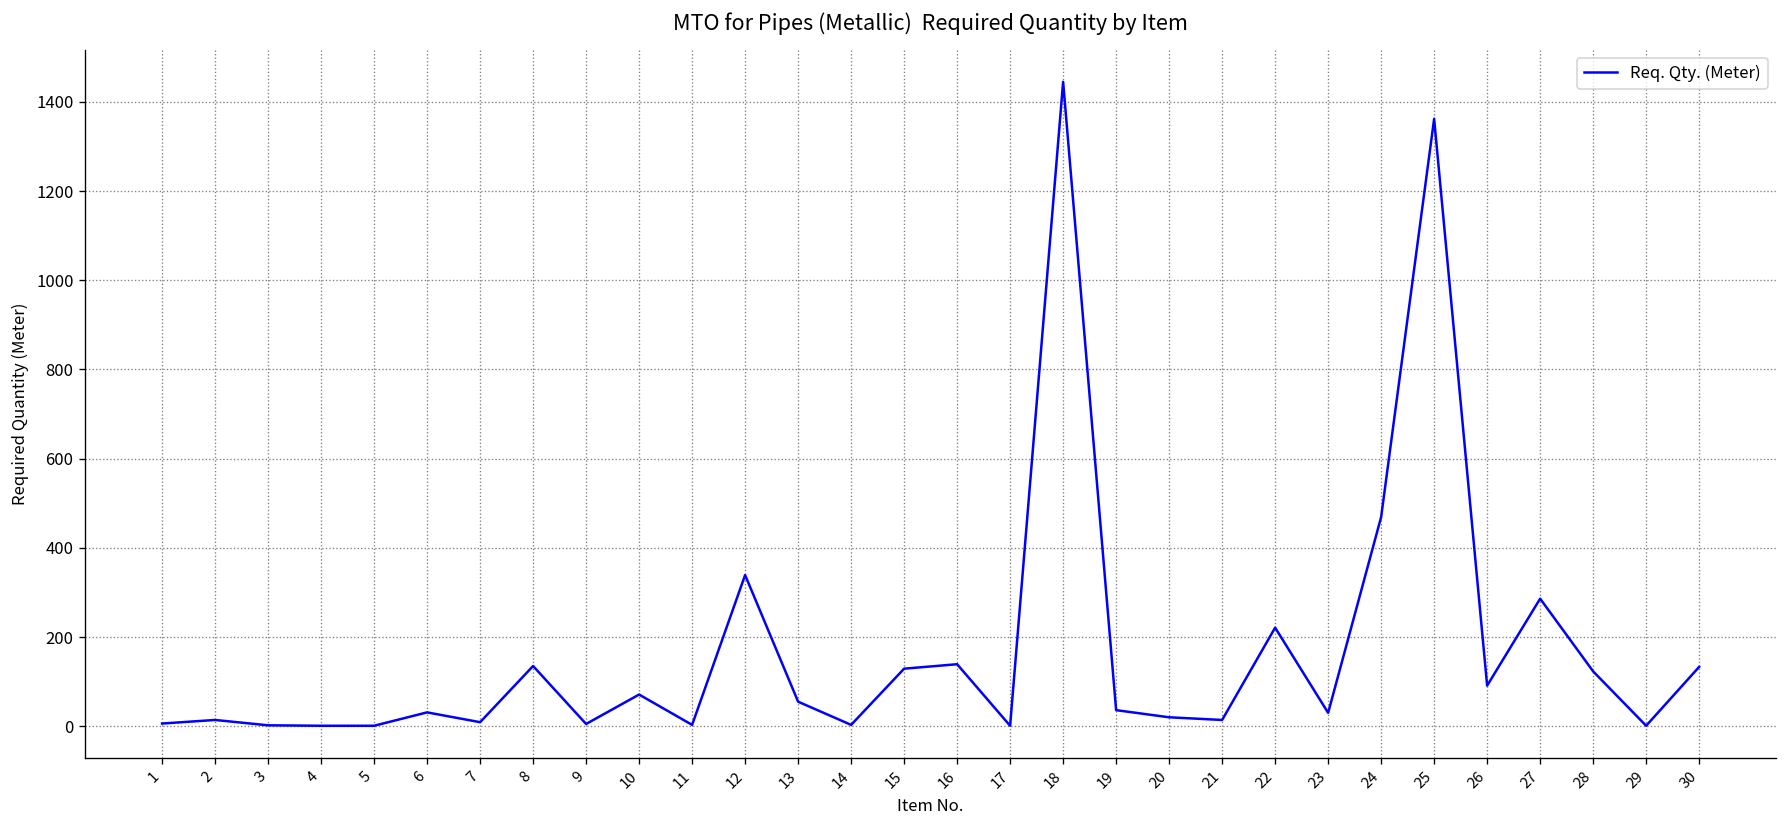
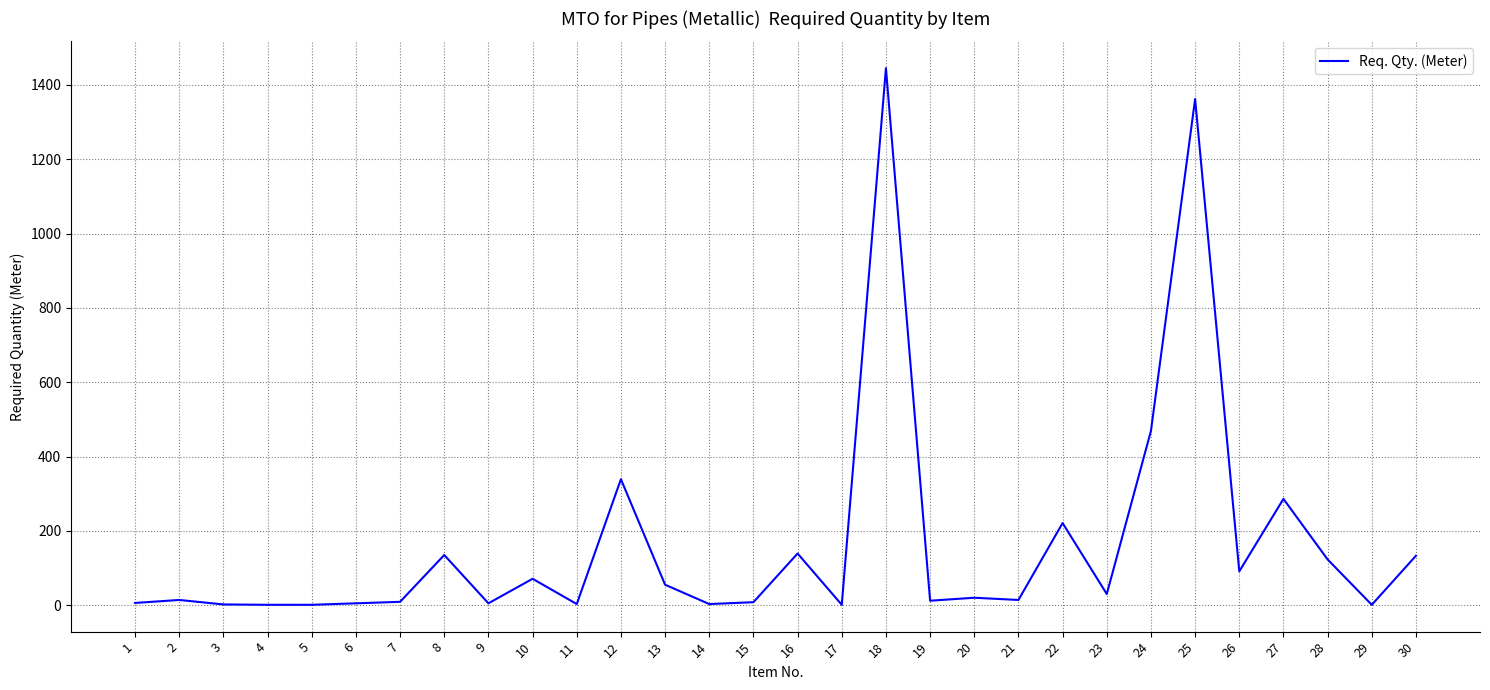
6: 30 -> 10
15: 130 -> 10
19: 40 -> 10
